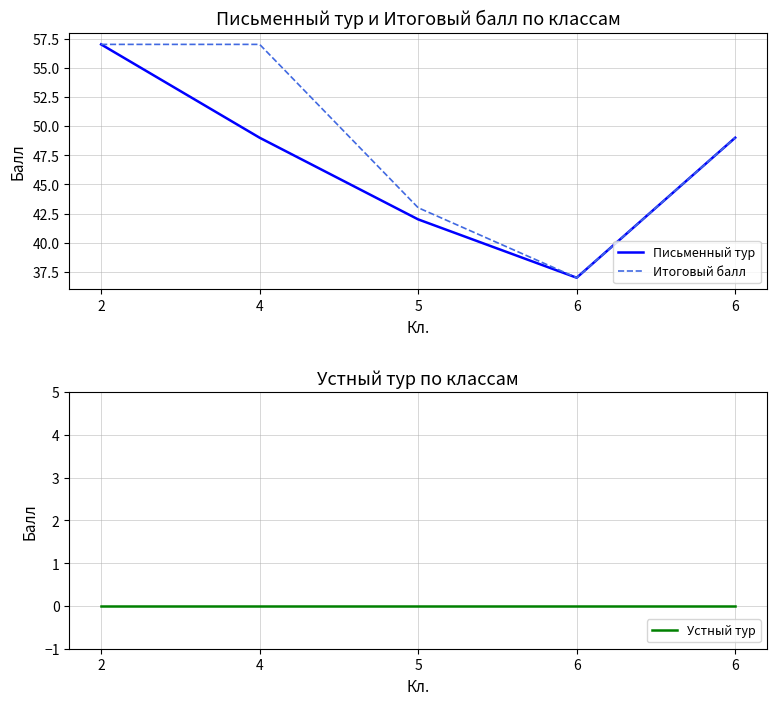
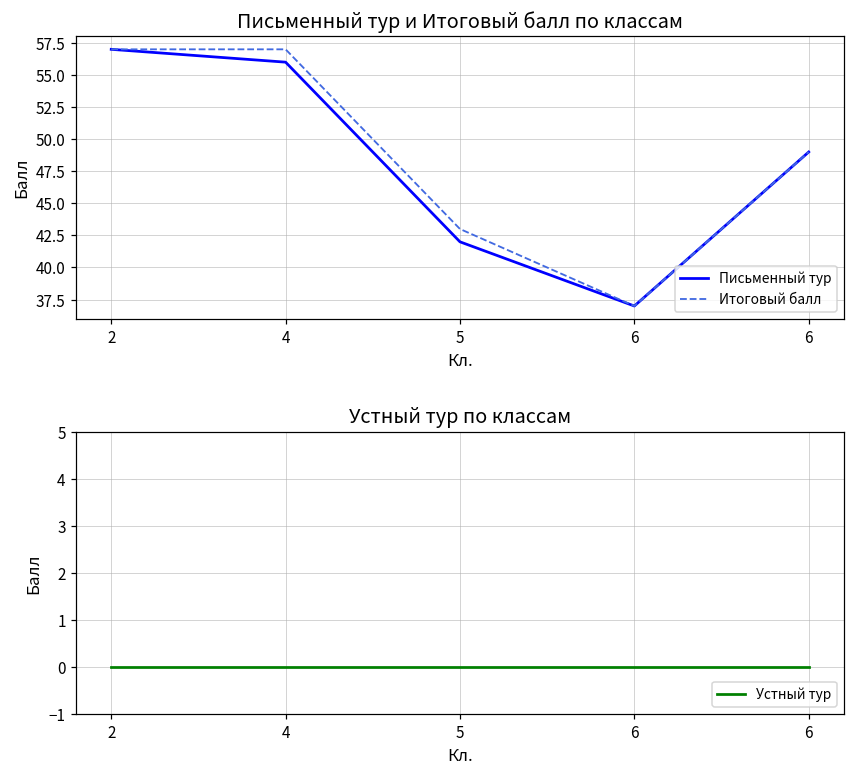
Письменный тур и Итоговый балл по классам, Письменный тур, 4: 49 -> 56
